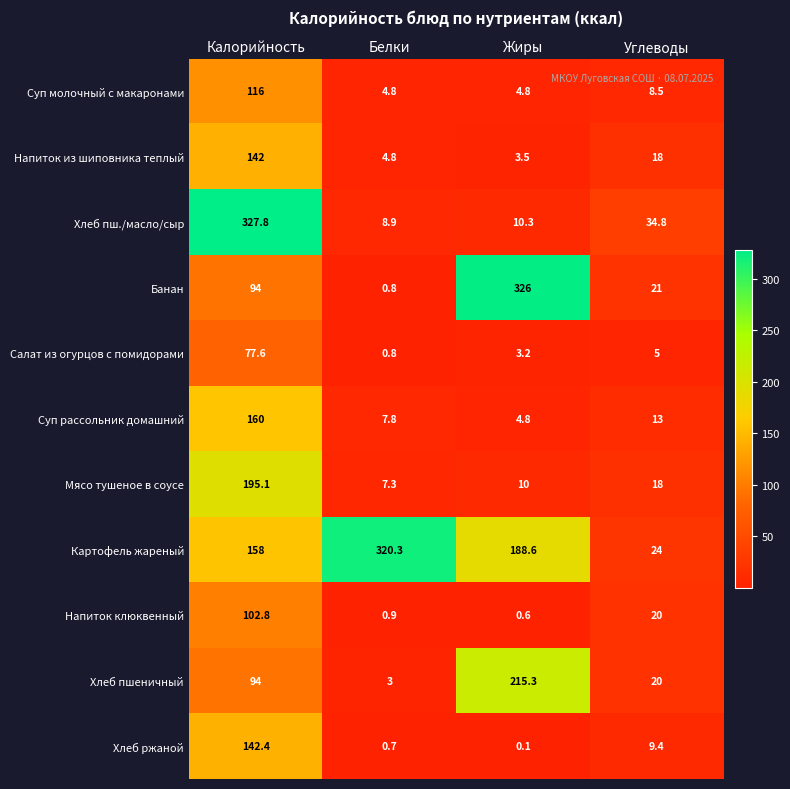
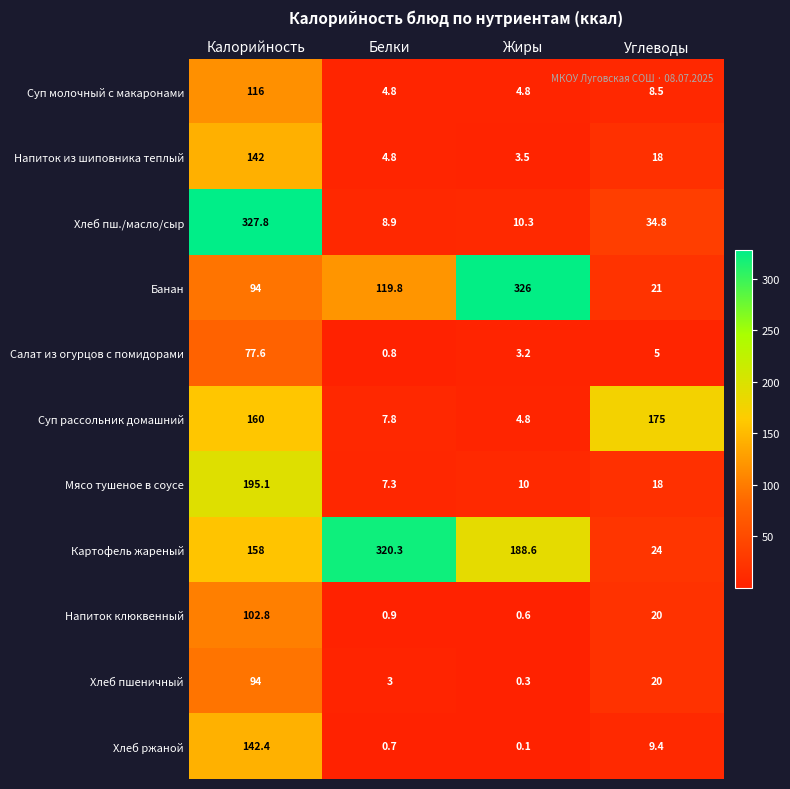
Банан, Белки: 0.8 -> 119.8
Суп рассольник домашний, Углеводы: 13 -> 175
Хлеб пшеничный, Жиры: 215.3 -> 0.3
